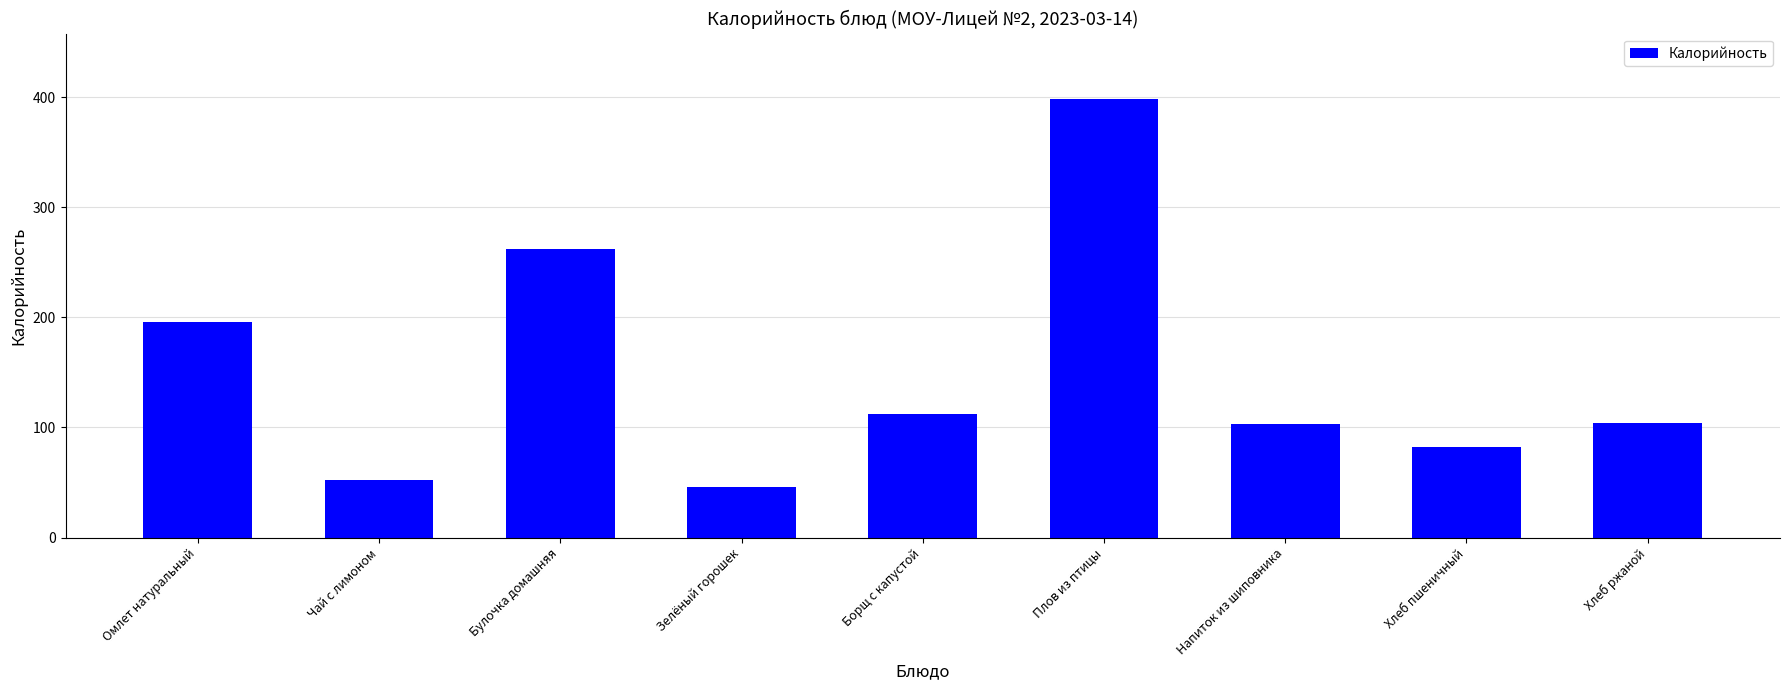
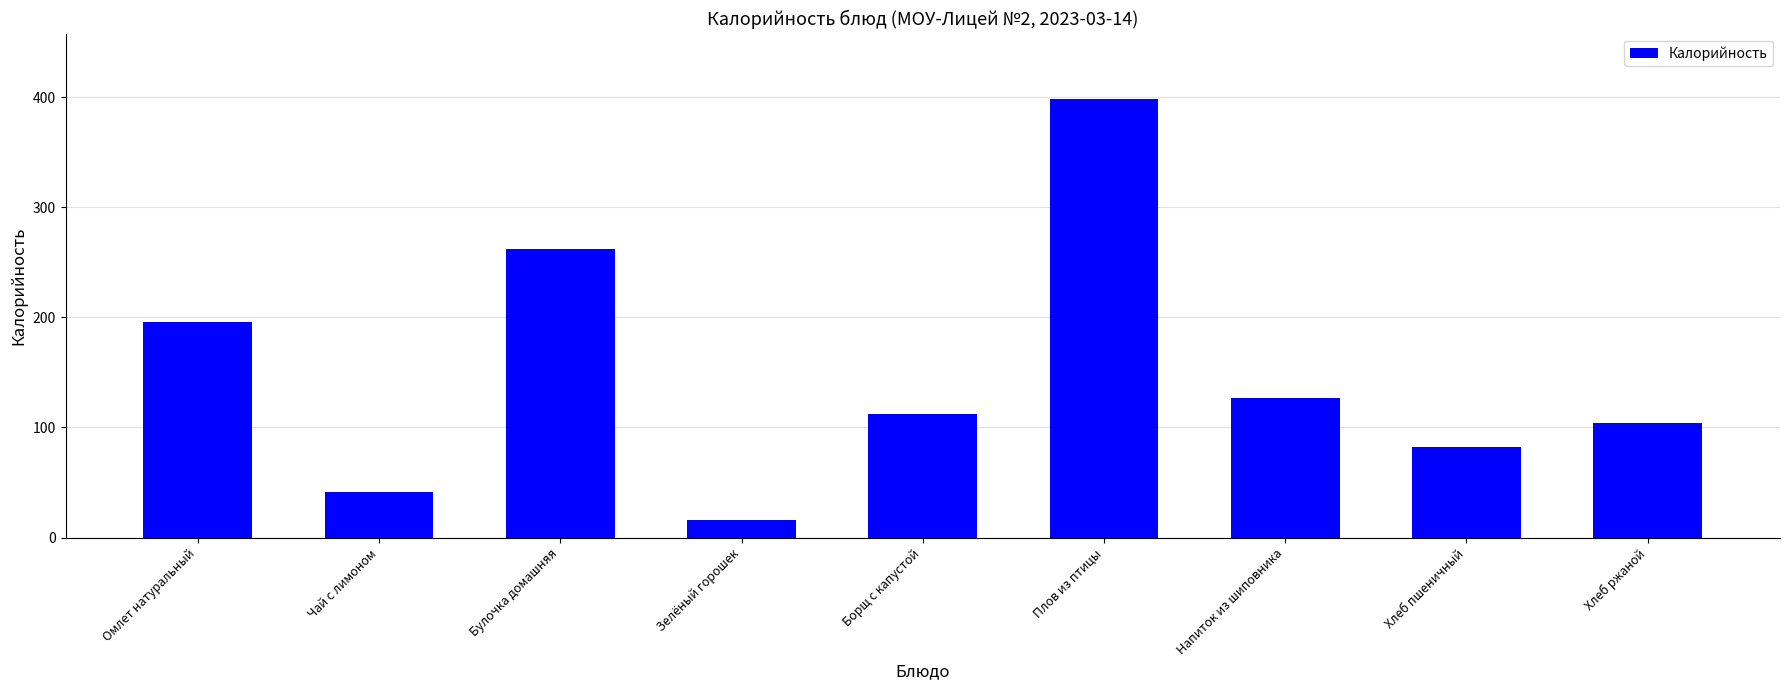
Чай с лимоном: 52 -> 41
Зелёный горошек: 46 -> 16
Напиток из шиповника: 103 -> 127
